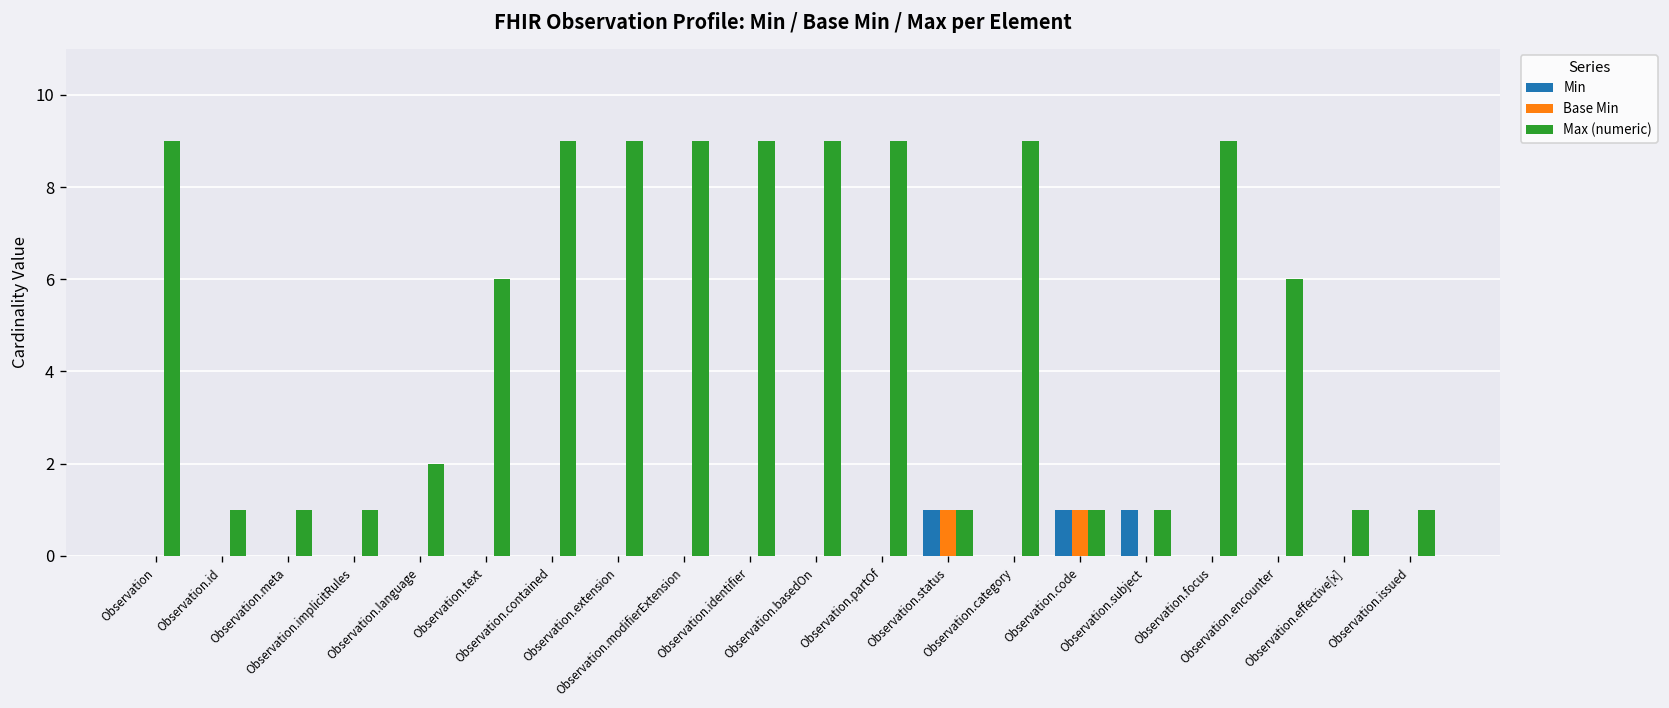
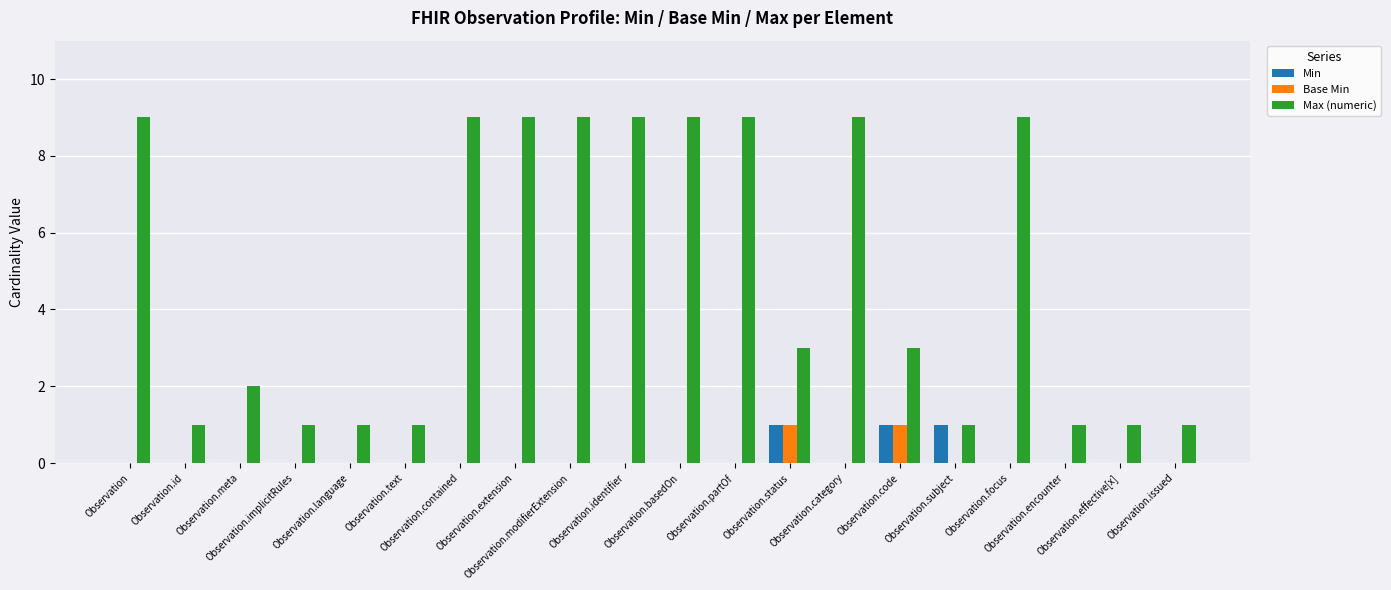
Max (numeric), Observation.meta: 1 -> 2
Max (numeric), Observation.language: 2 -> 1
Max (numeric), Observation.text: 6 -> 1
Max (numeric), Observation.status: 1 -> 3
Max (numeric), Observation.code: 1 -> 3
Max (numeric), Observation.encounter: 6 -> 1
